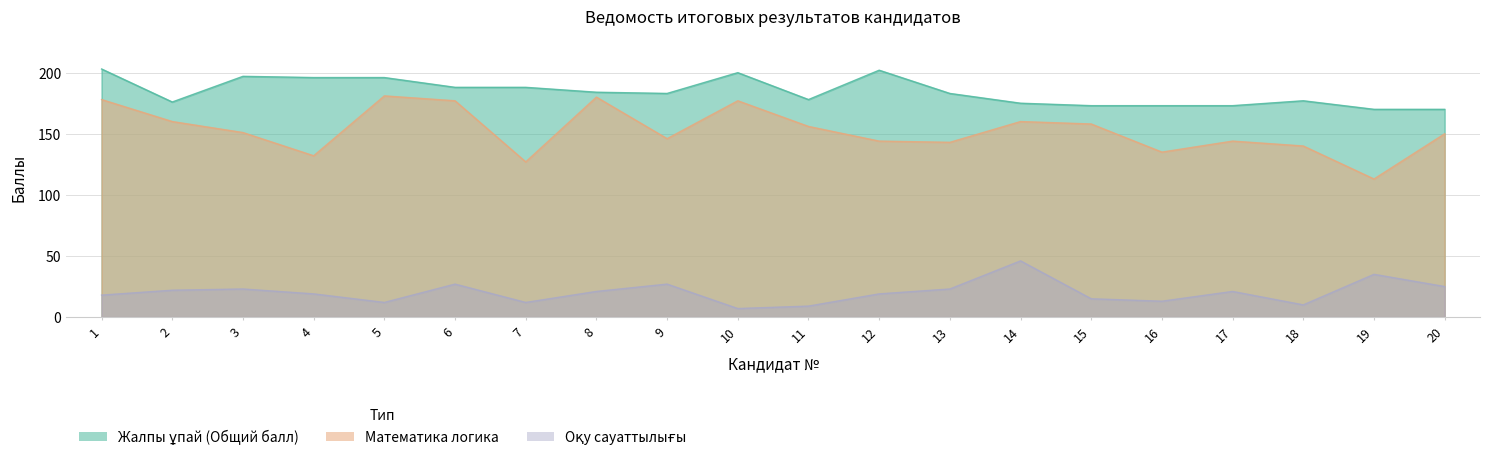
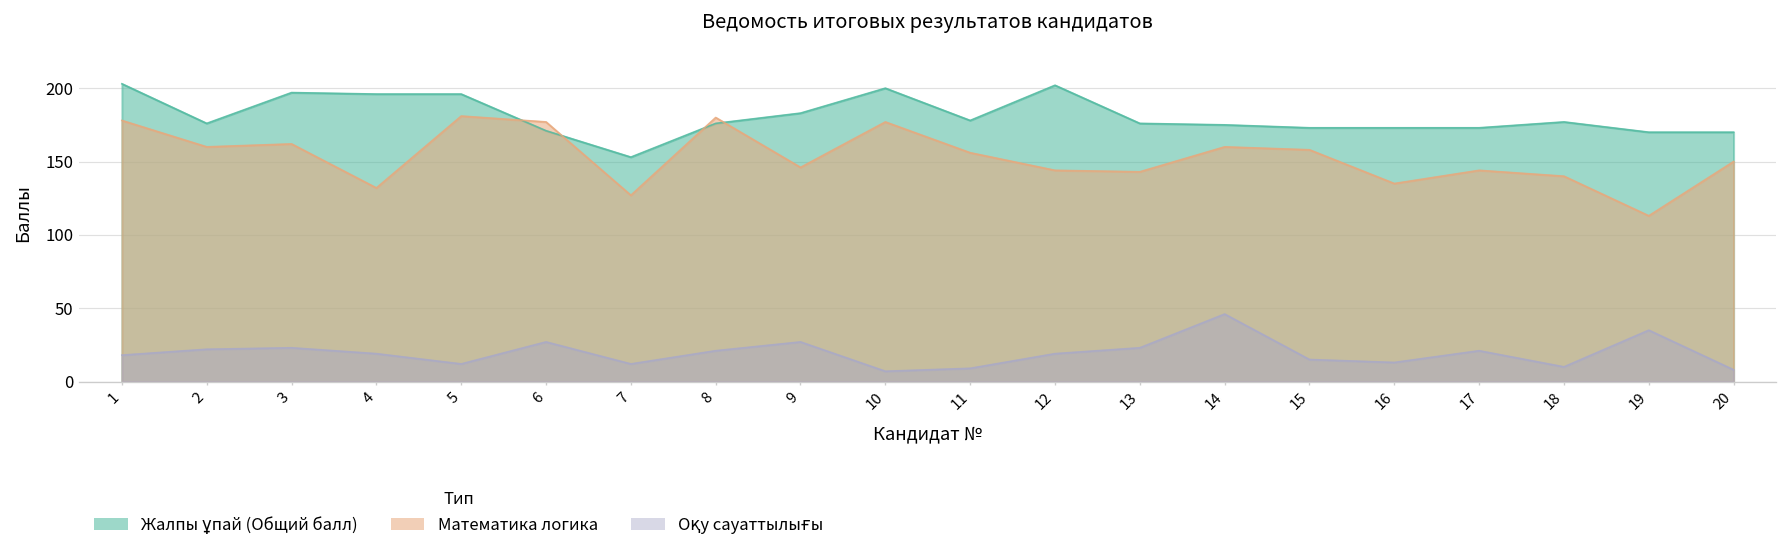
Математика логика, 3: 151 -> 162
Жалпы ұпай (Общий балл), 6: 188 -> 171
Жалпы ұпай (Общий балл), 7: 188 -> 153
Жалпы ұпай (Общий балл), 8: 184 -> 176
Жалпы ұпай (Общий балл), 13: 183 -> 176
Оқу сауаттылығы, 20: 25 -> 8
